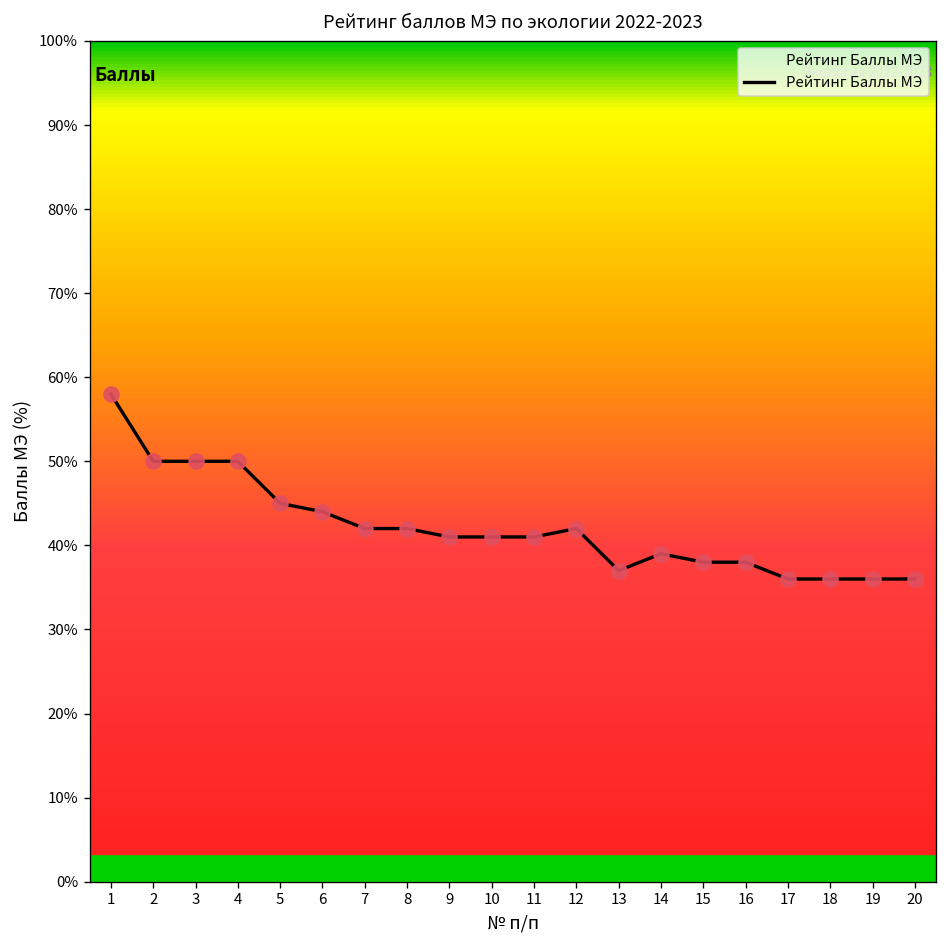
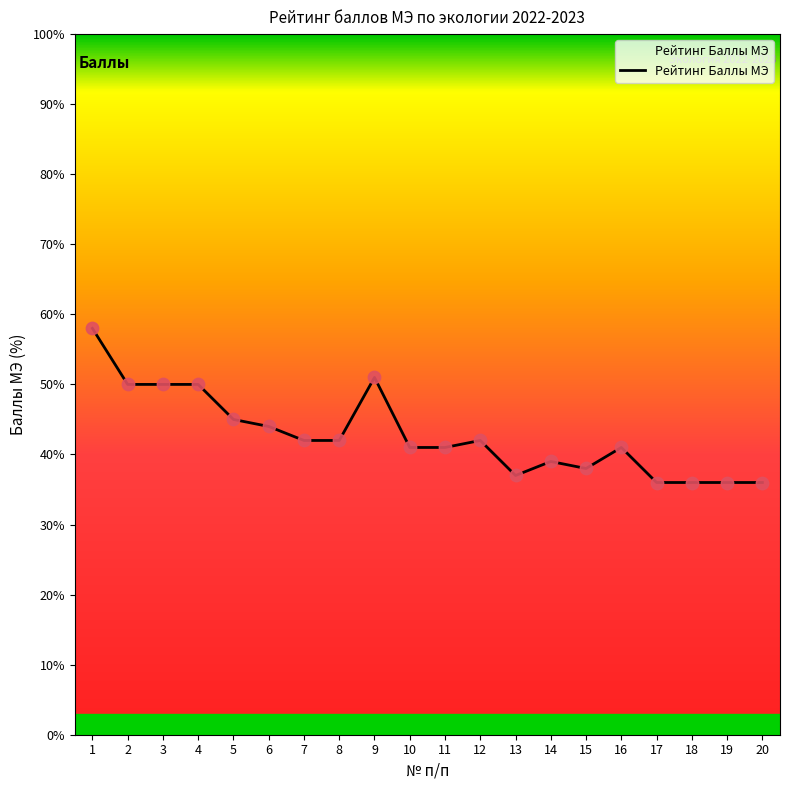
9: 41% -> 51%
16: 38% -> 41%
